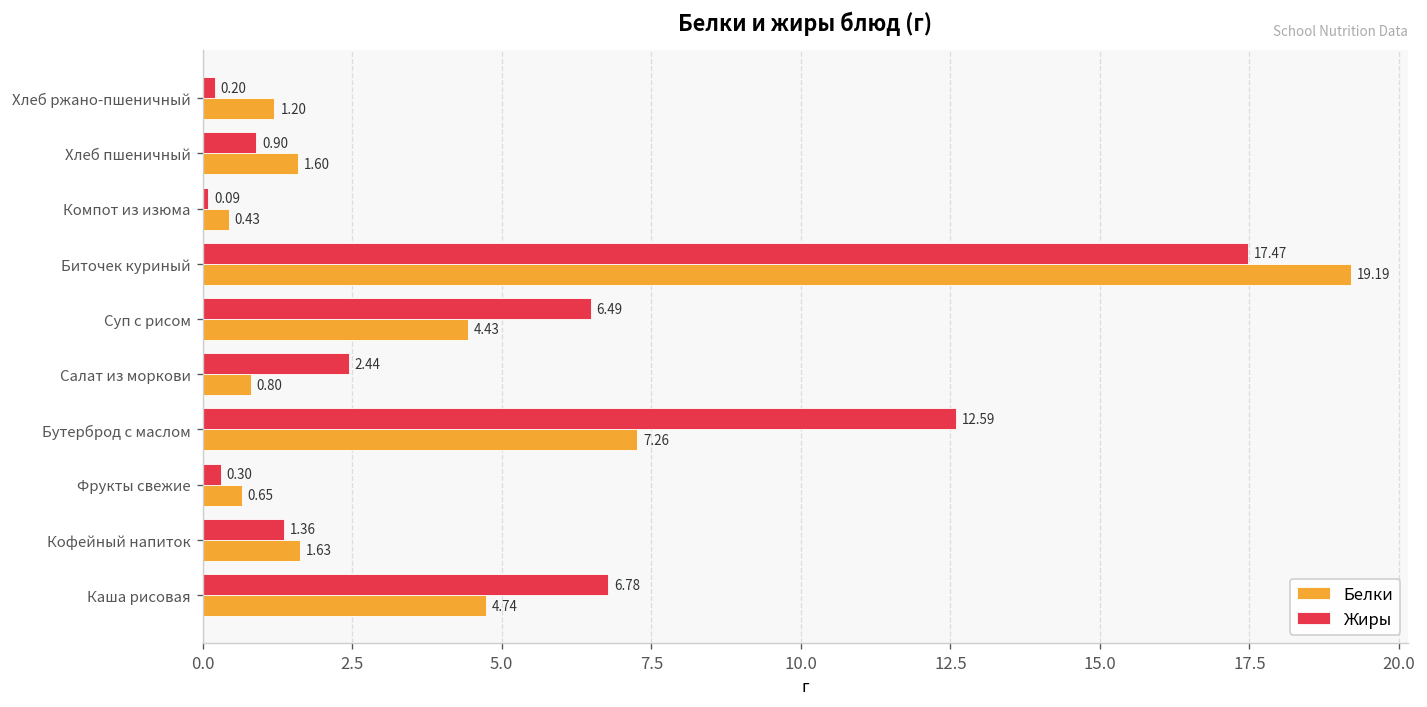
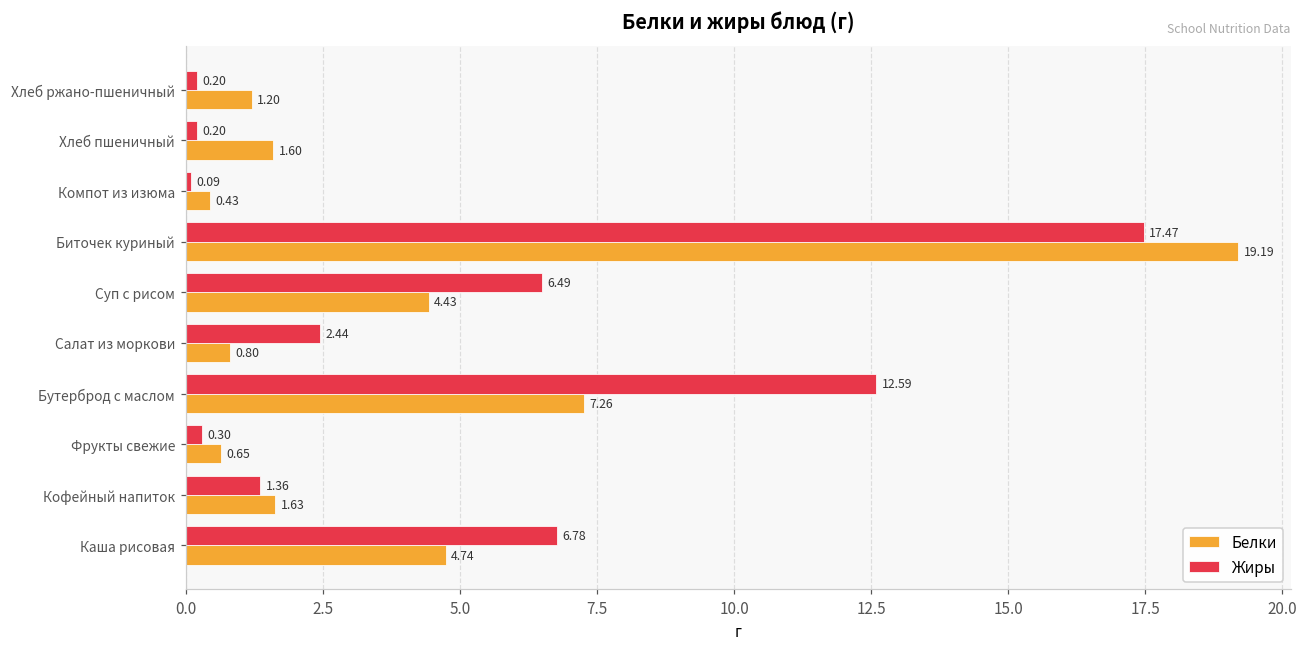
Жиры, Хлеб пшеничный: 0.90 -> 0.20
